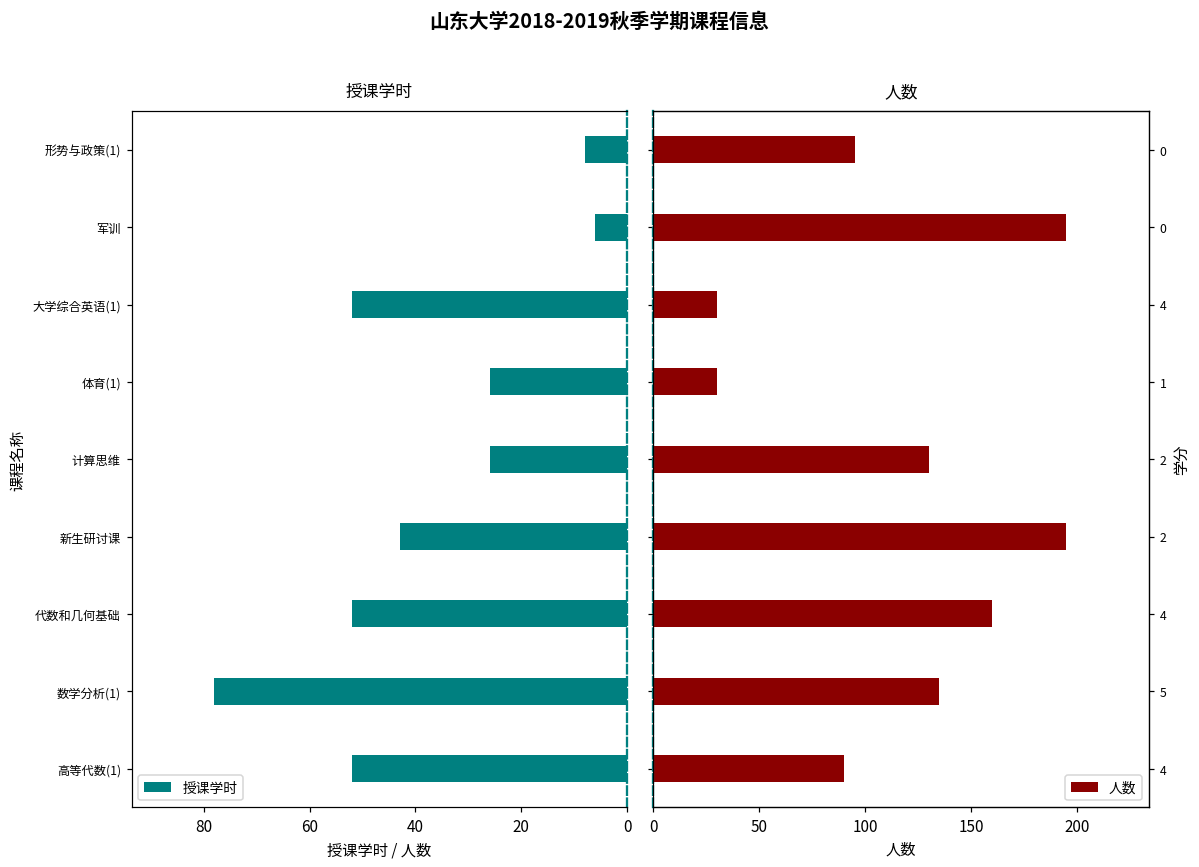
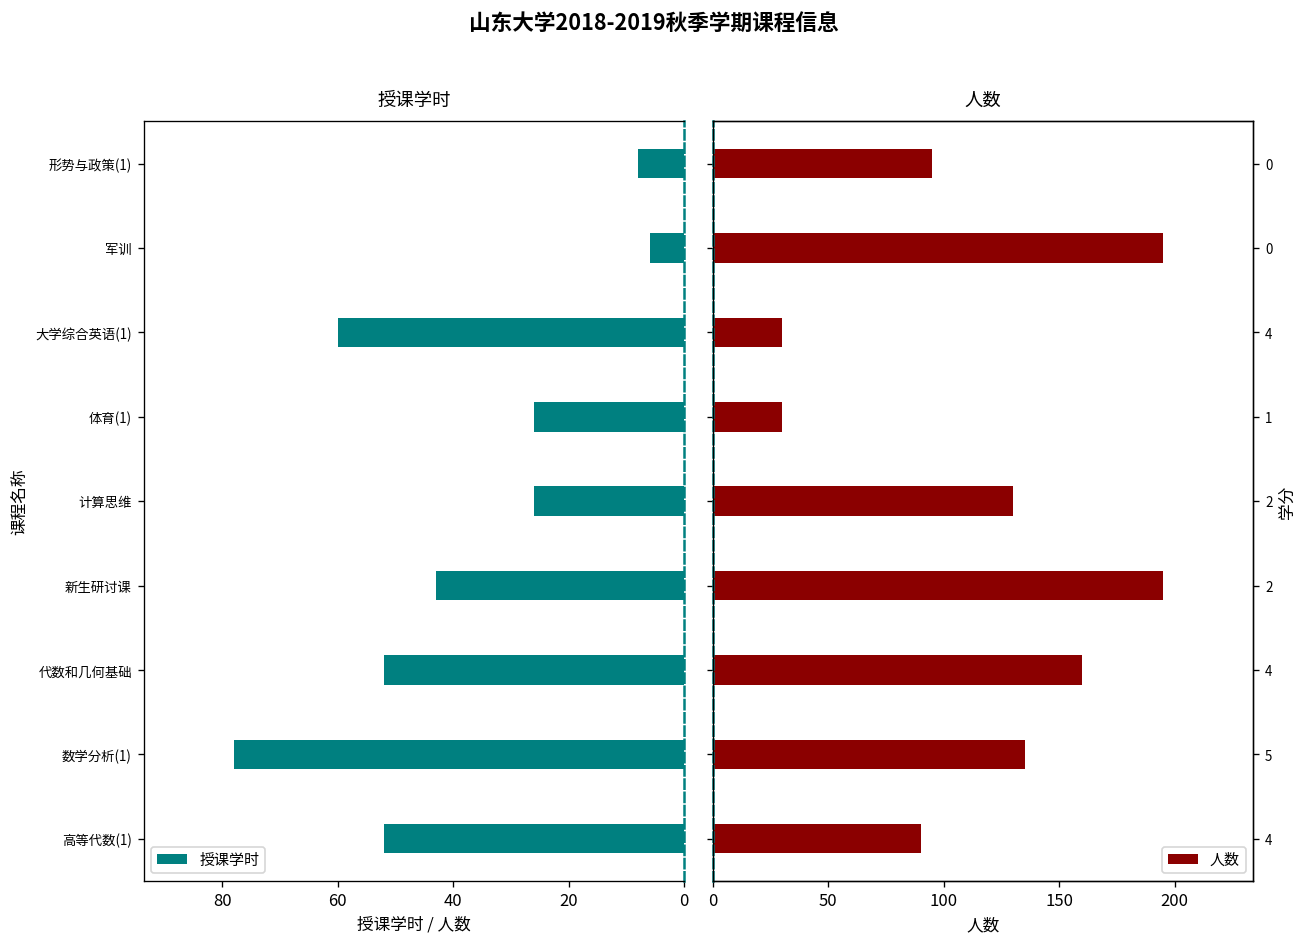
授课学时, 大学综合英语(1): 52 -> 60
